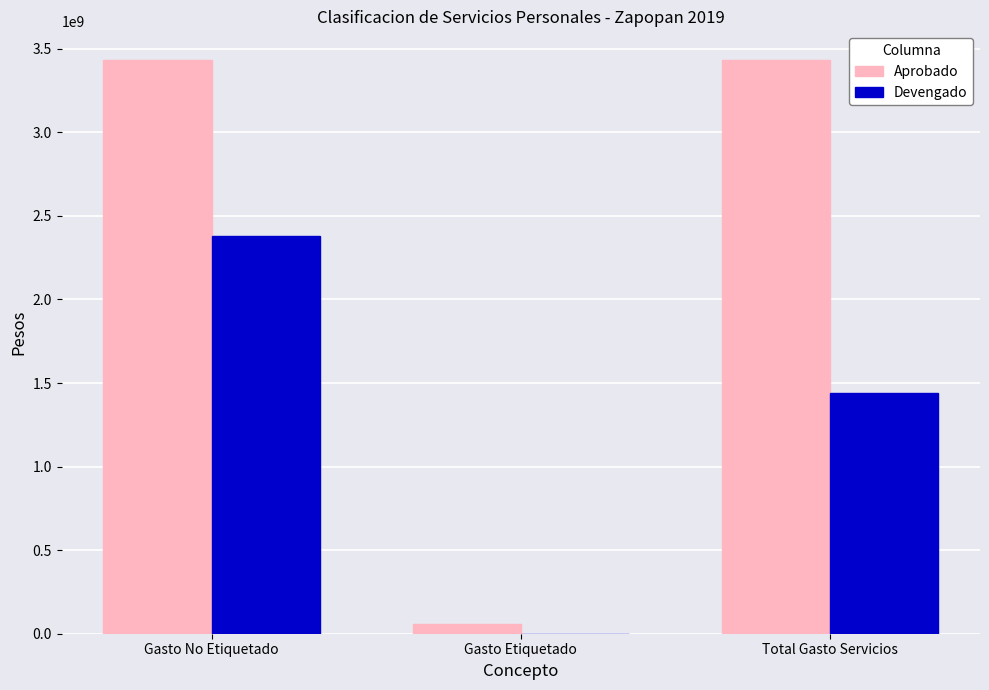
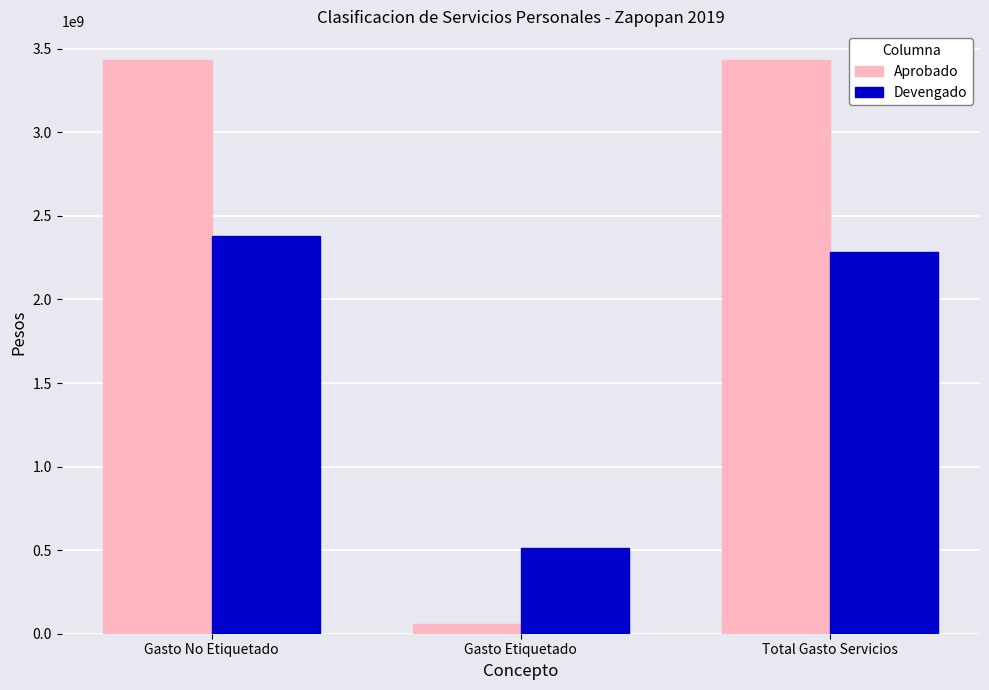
Devengado, Gasto Etiquetado: 0 -> 510000000
Devengado, Total Gasto Servicios: 1440000000 -> 2280000000
